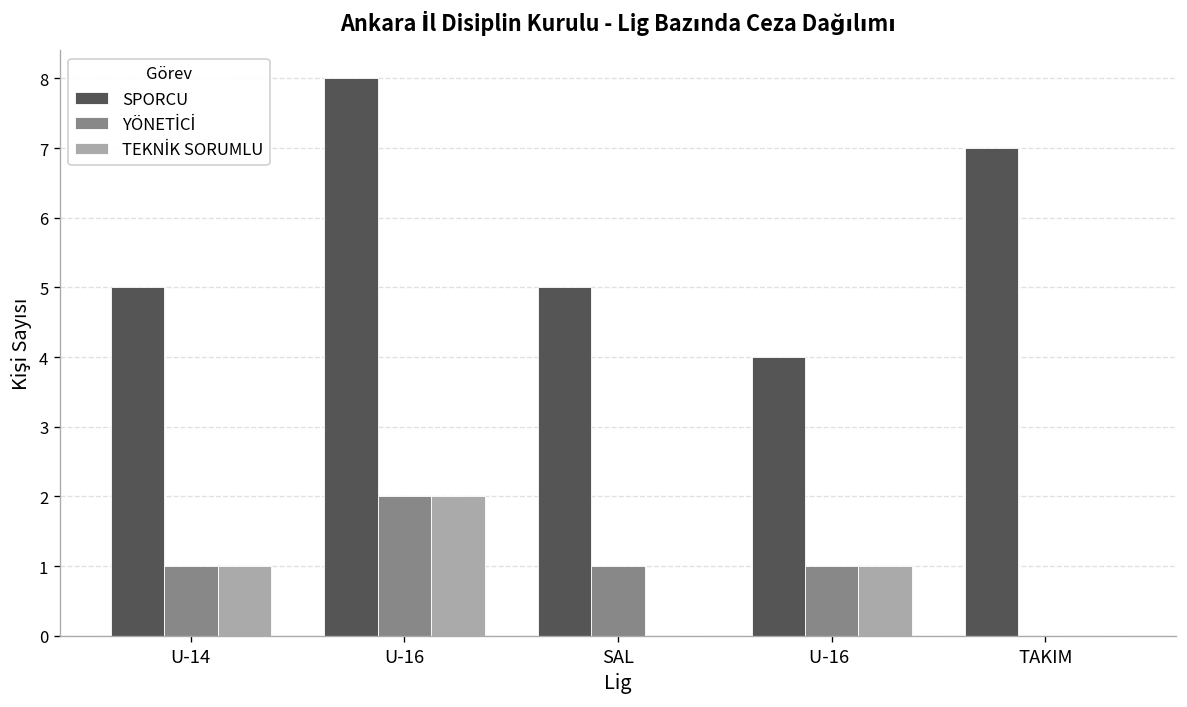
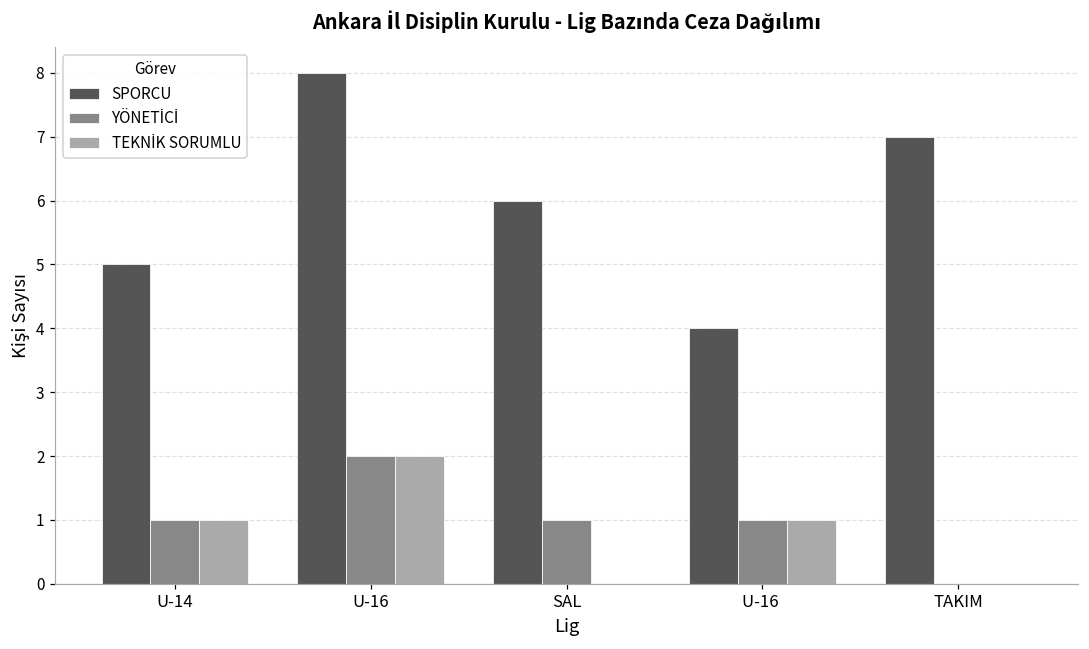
SPORCU, SAL: 5 -> 6
